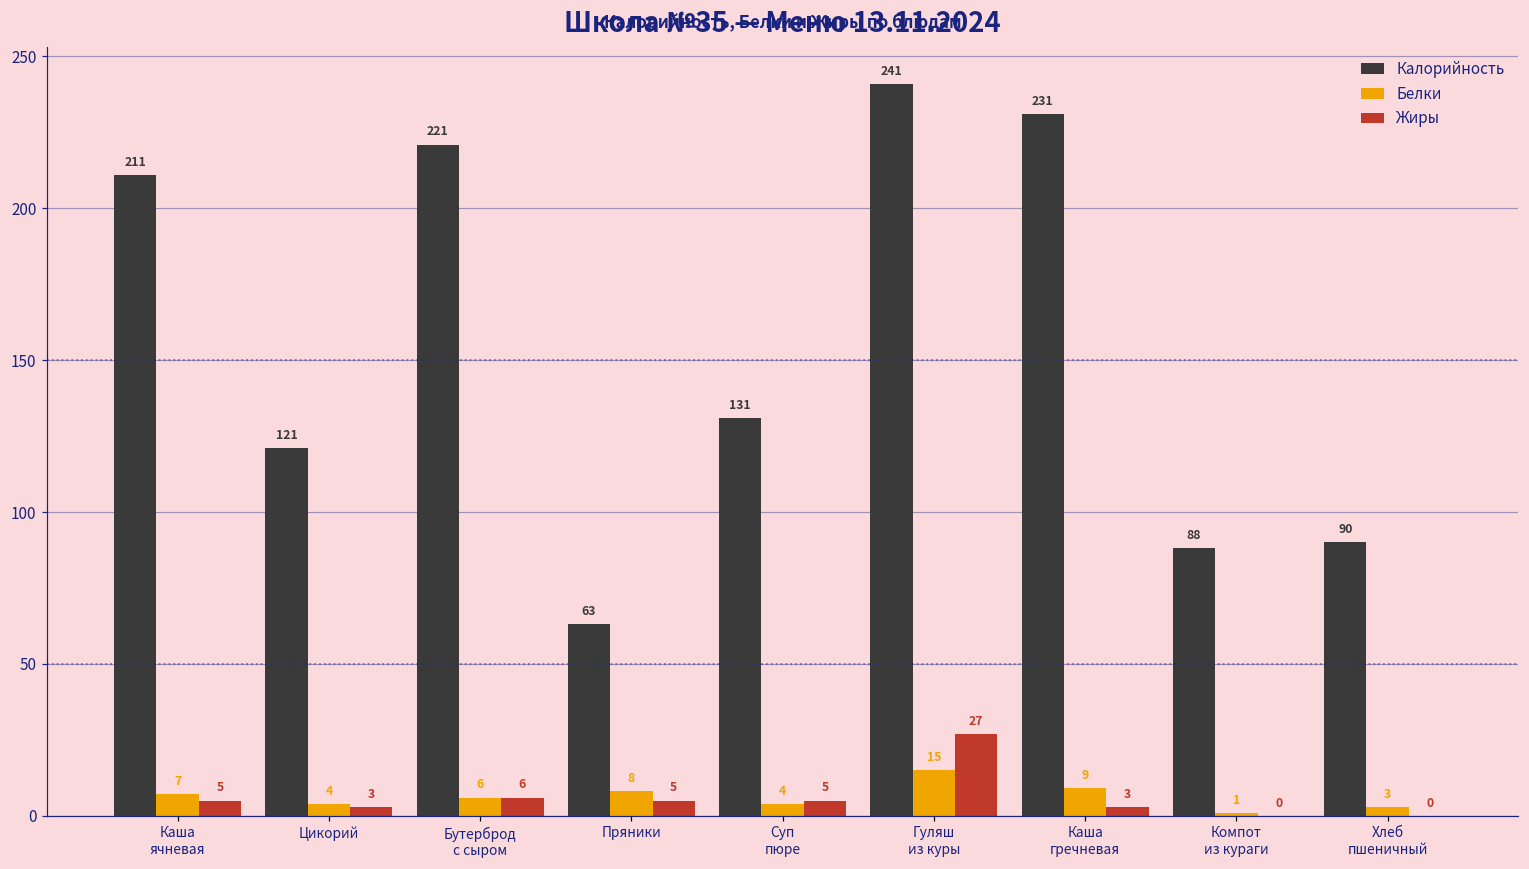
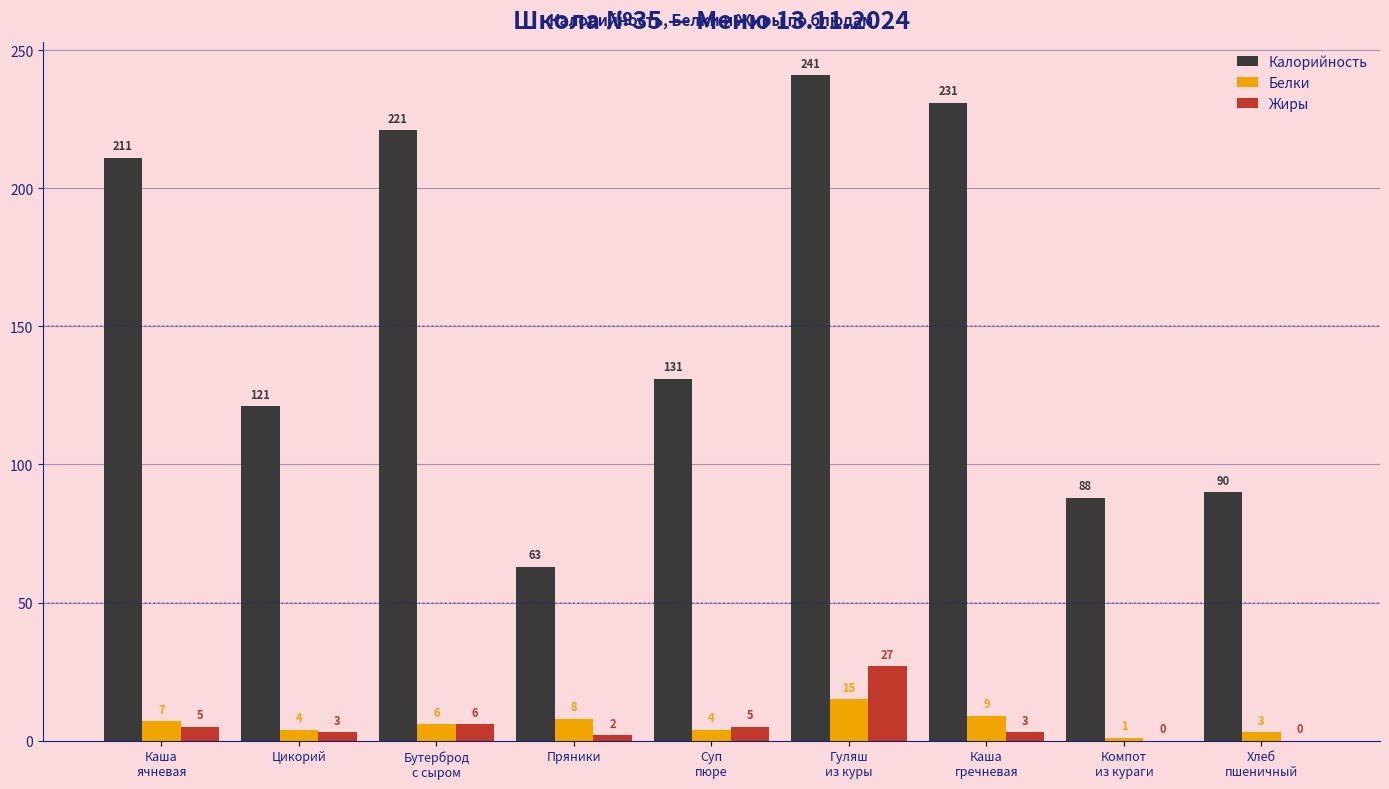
Жиры, Пряники: 5 -> 2
